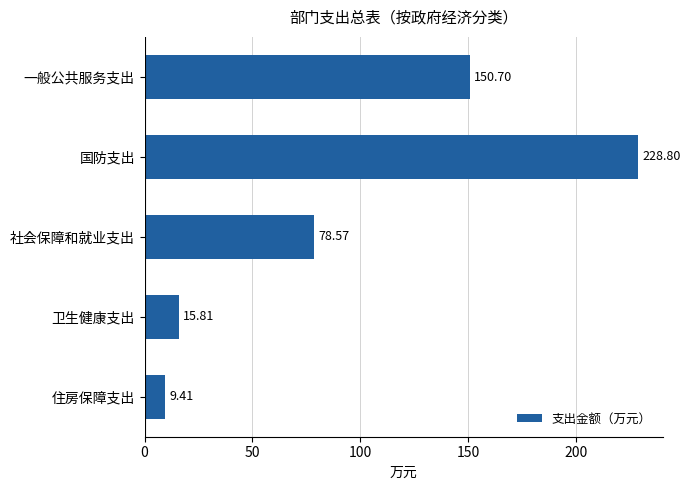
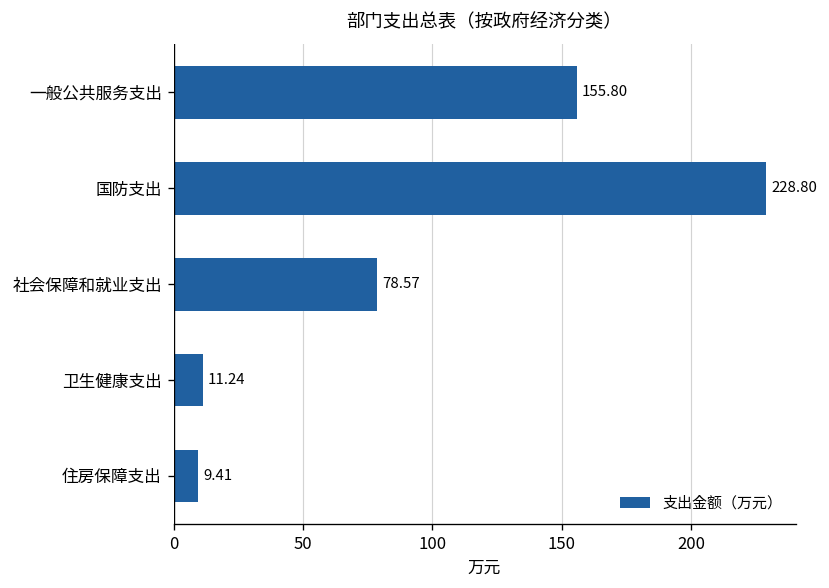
一般公共服务支出: 150.70 -> 155.80
卫生健康支出: 15.81 -> 11.24
